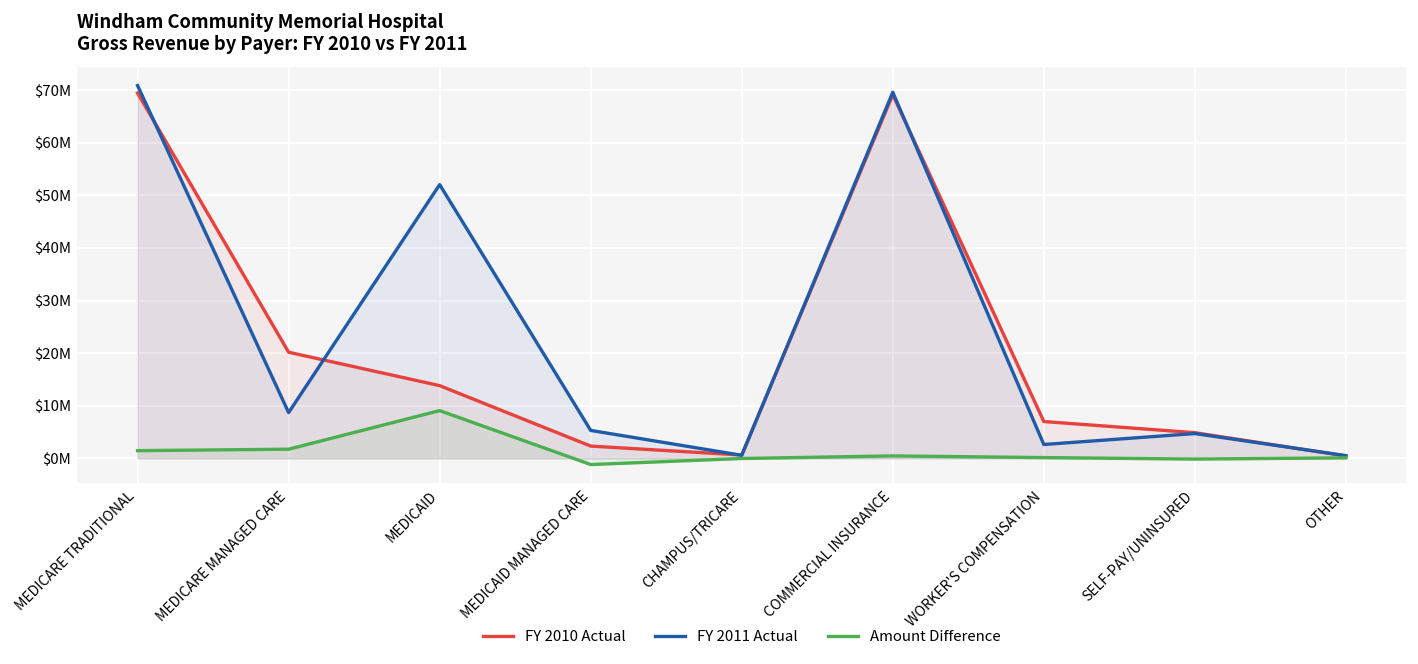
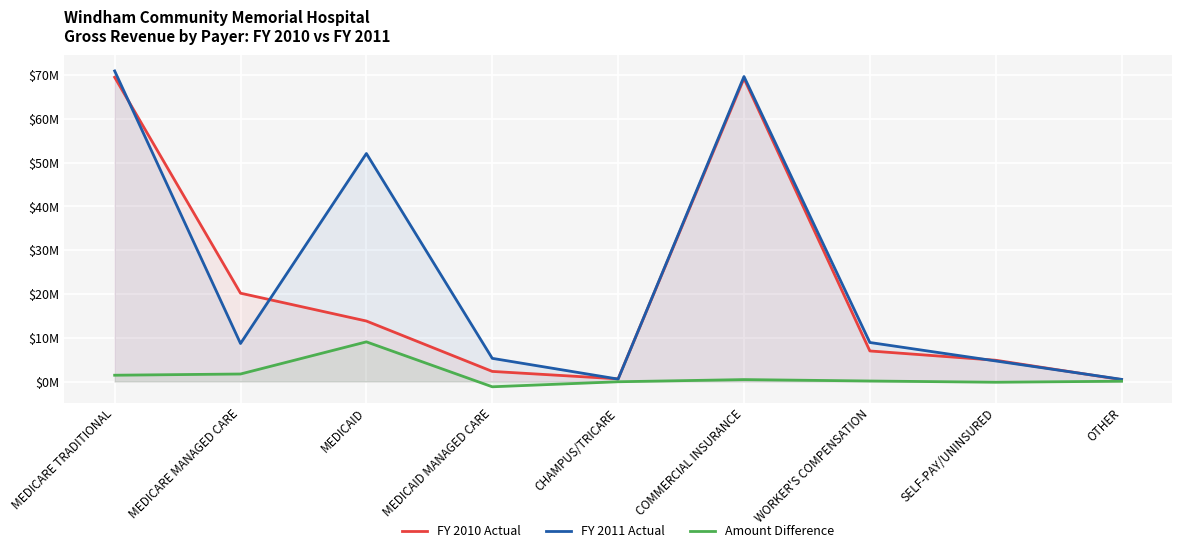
FY 2011 Actual, WORKER'S COMPENSATION: $3000000 -> $9000000
